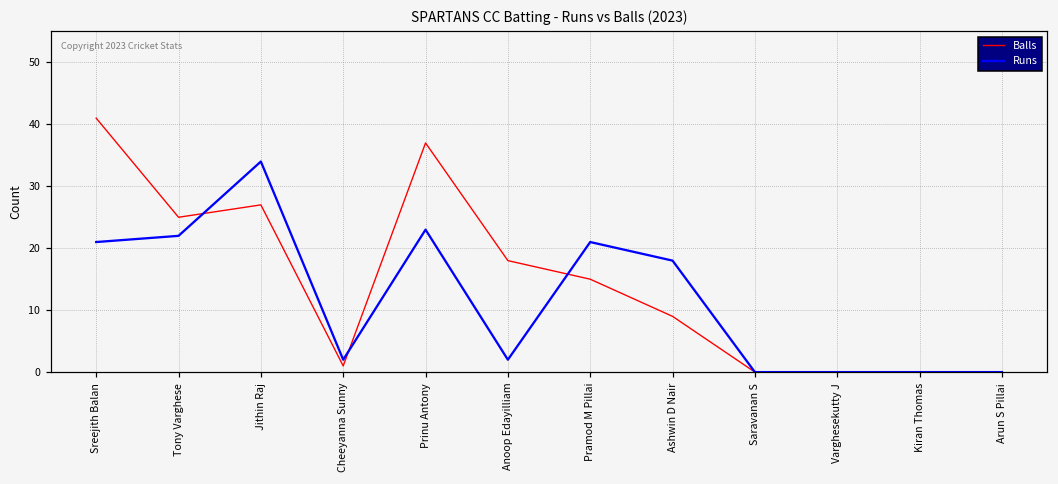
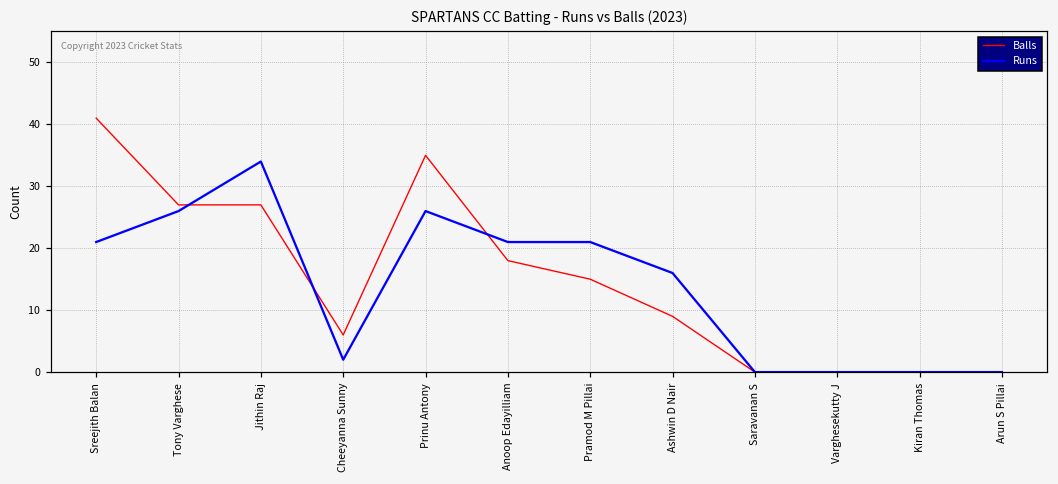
Balls, Tony Varghese: 25 -> 27
Runs, Tony Varghese: 22 -> 26
Balls, Cheeyanna Sunny: 1 -> 6
Balls, Prinu Antony: 37 -> 35
Runs, Prinu Antony: 23 -> 26
Runs, Anoop Edayilliam: 2 -> 21
Runs, Ashwin D Nair: 18 -> 16
